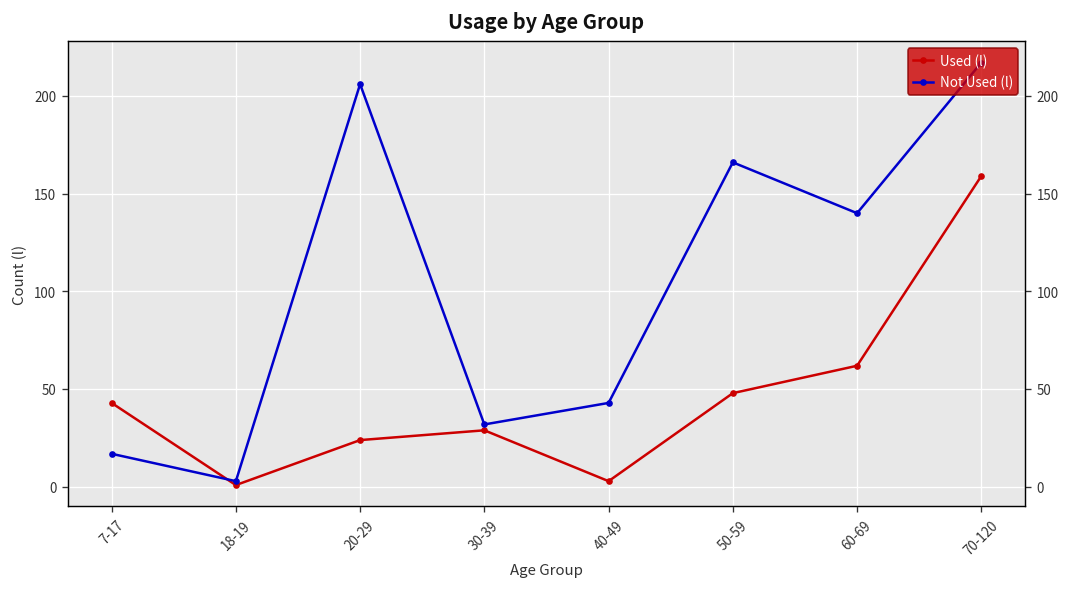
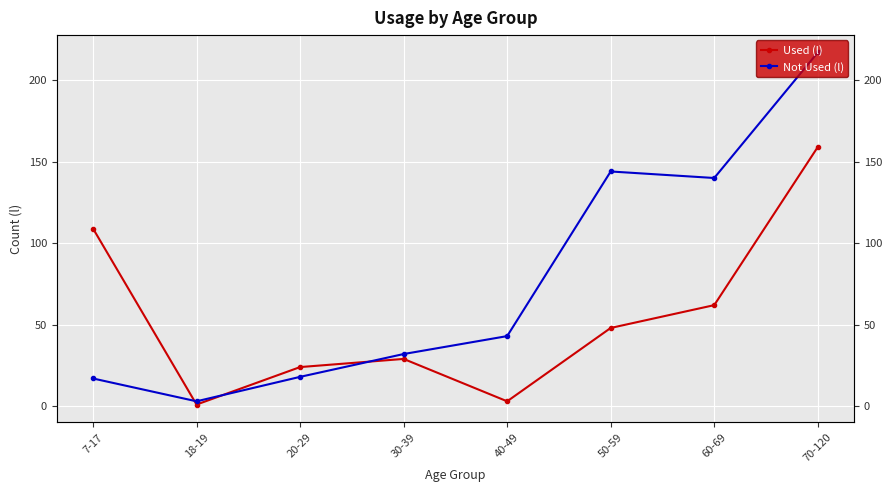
Used (l), 7-17: 43 -> 109
Not Used (l), 20-29: 206 -> 18
Not Used (l), 50-59: 166 -> 144
